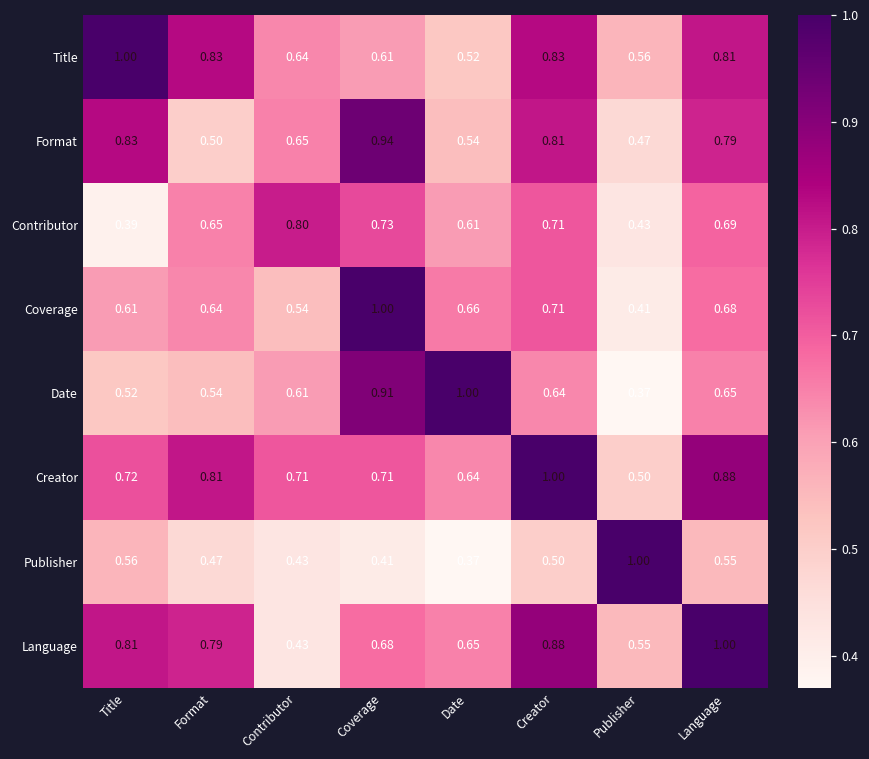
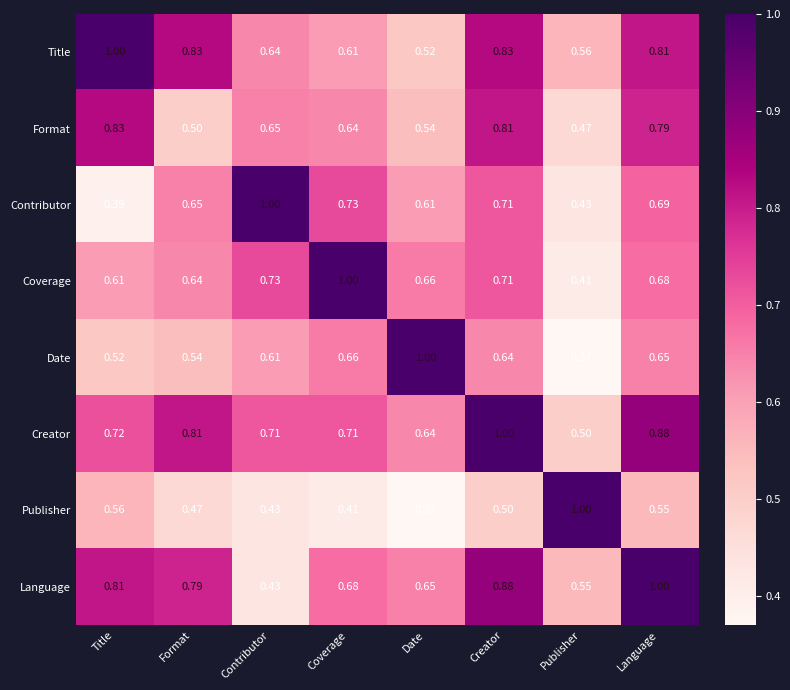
Format, Coverage: 0.94 -> 0.64
Contributor, Contributor: 0.80 -> 1.00
Coverage, Contributor: 0.54 -> 0.73
Date, Coverage: 0.91 -> 0.66
